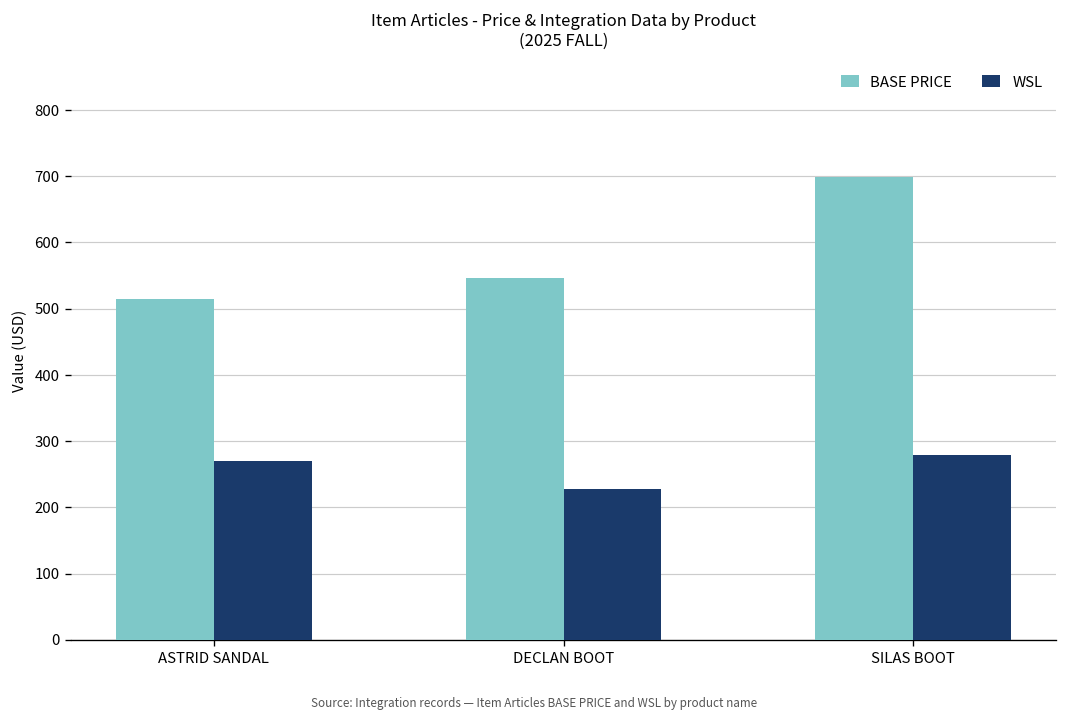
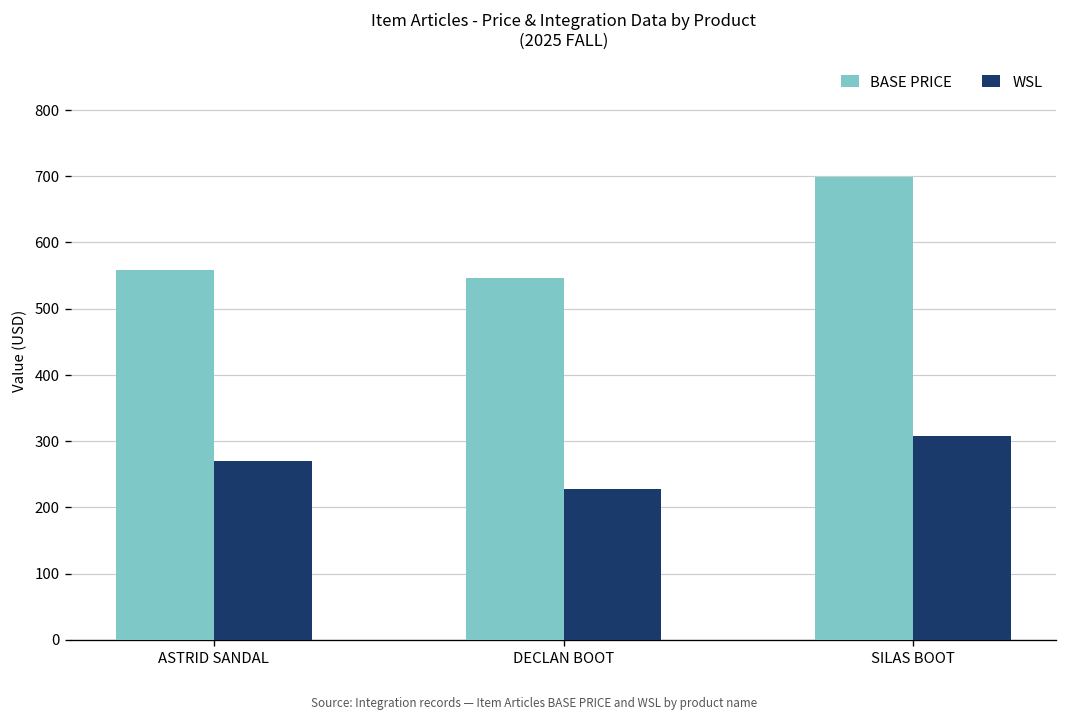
BASE PRICE, ASTRID SANDAL: 510 -> 560
WSL, SILAS BOOT: 280 -> 310
